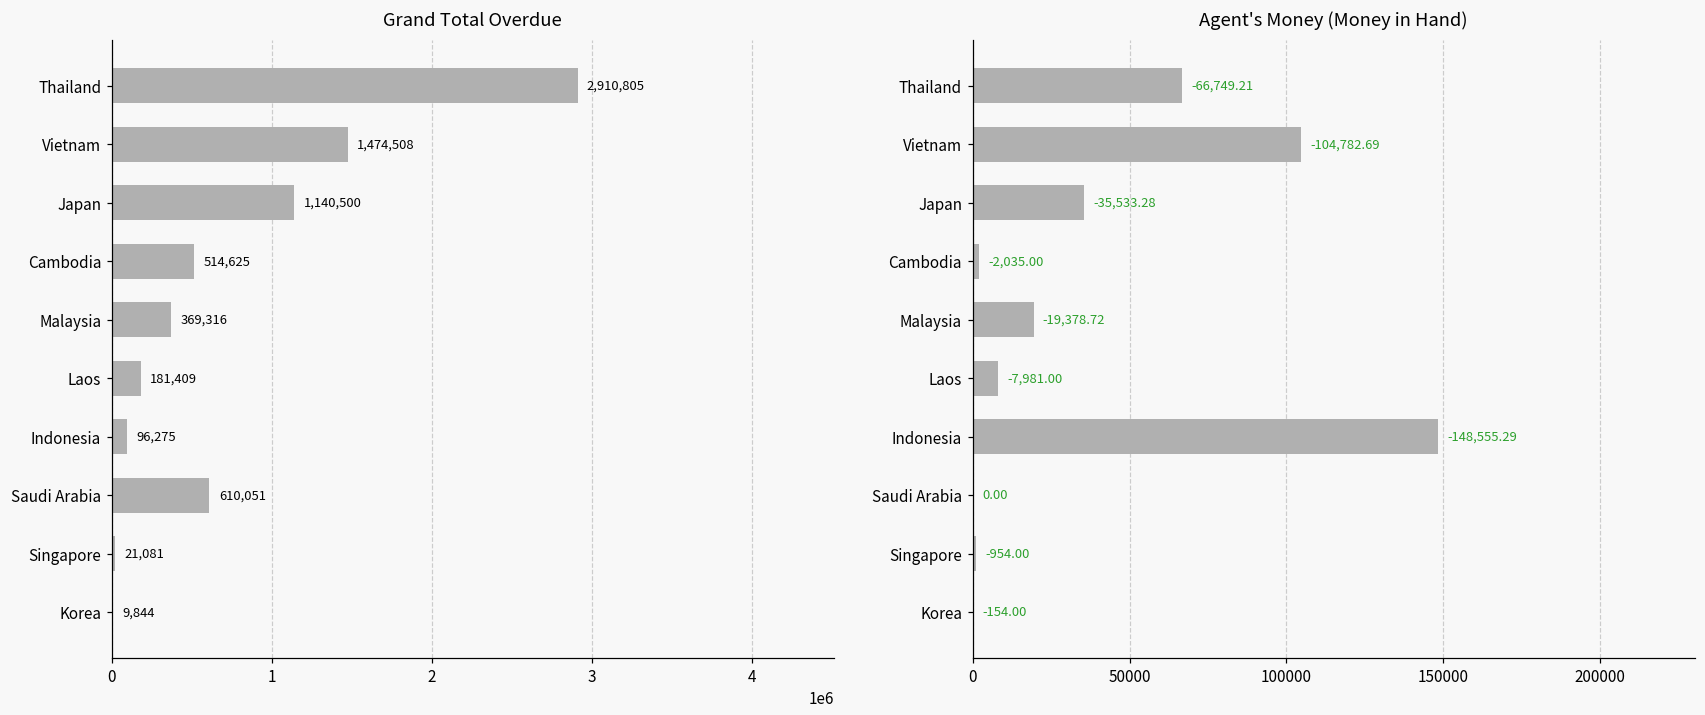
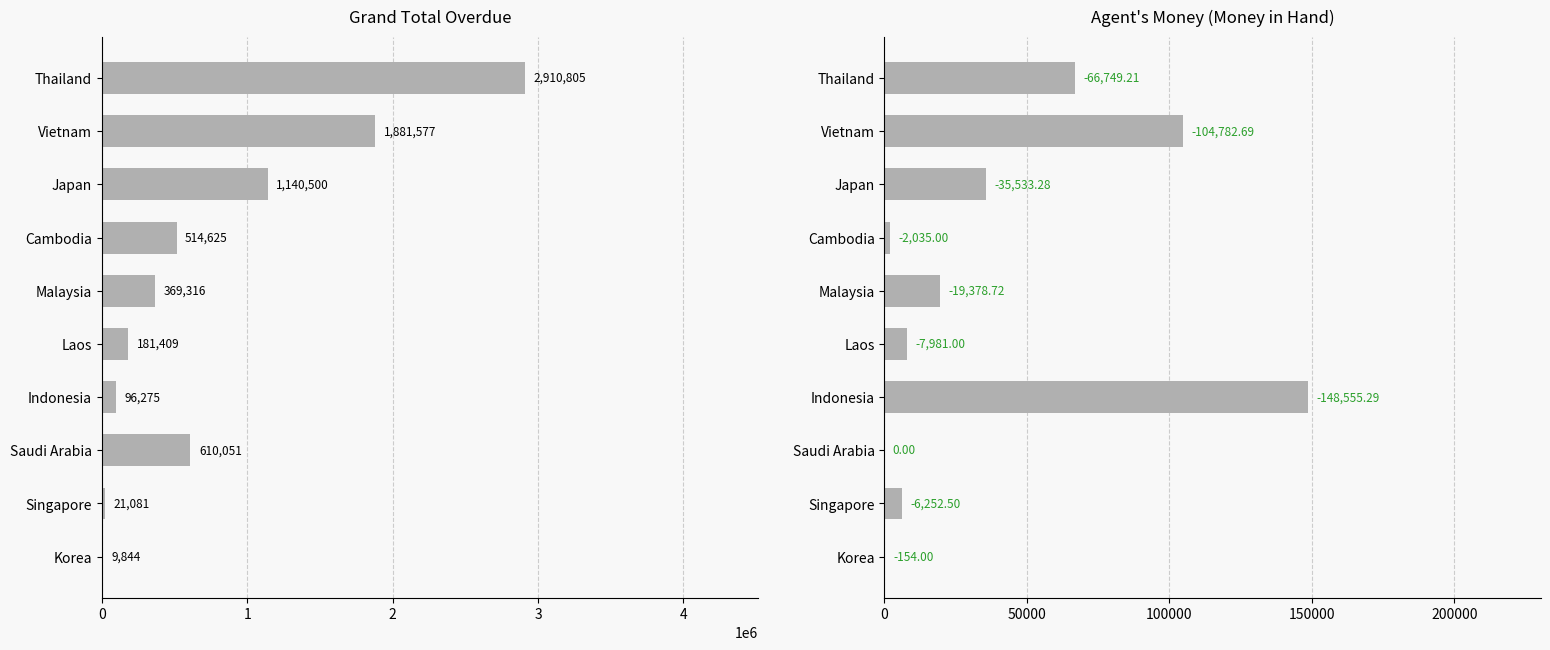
Grand Total Overdue, Vietnam: 1,474,508 -> 1,881,577
Agent's Money (Money in Hand), Singapore: -954.00 -> -6,252.50
